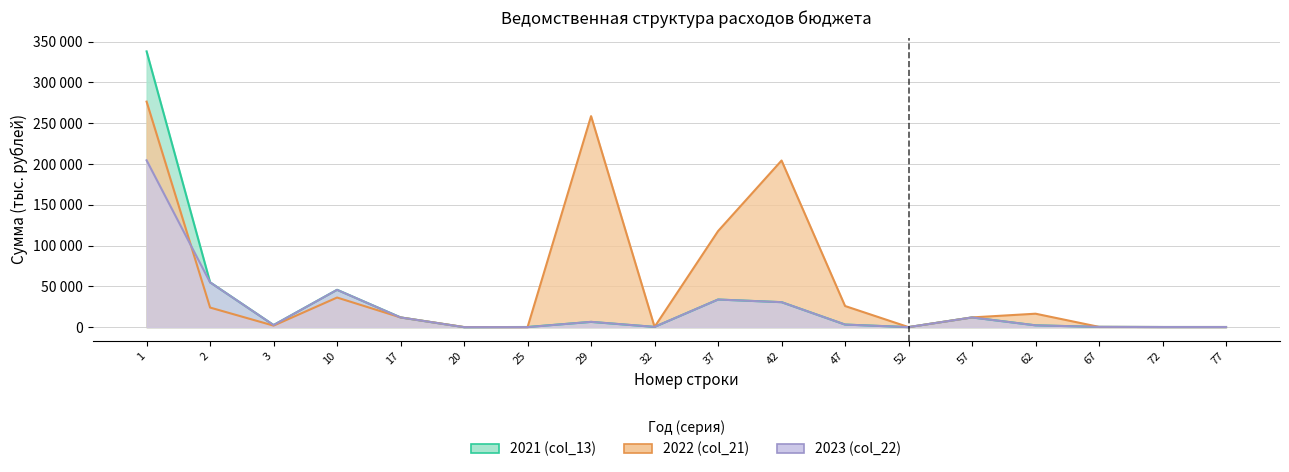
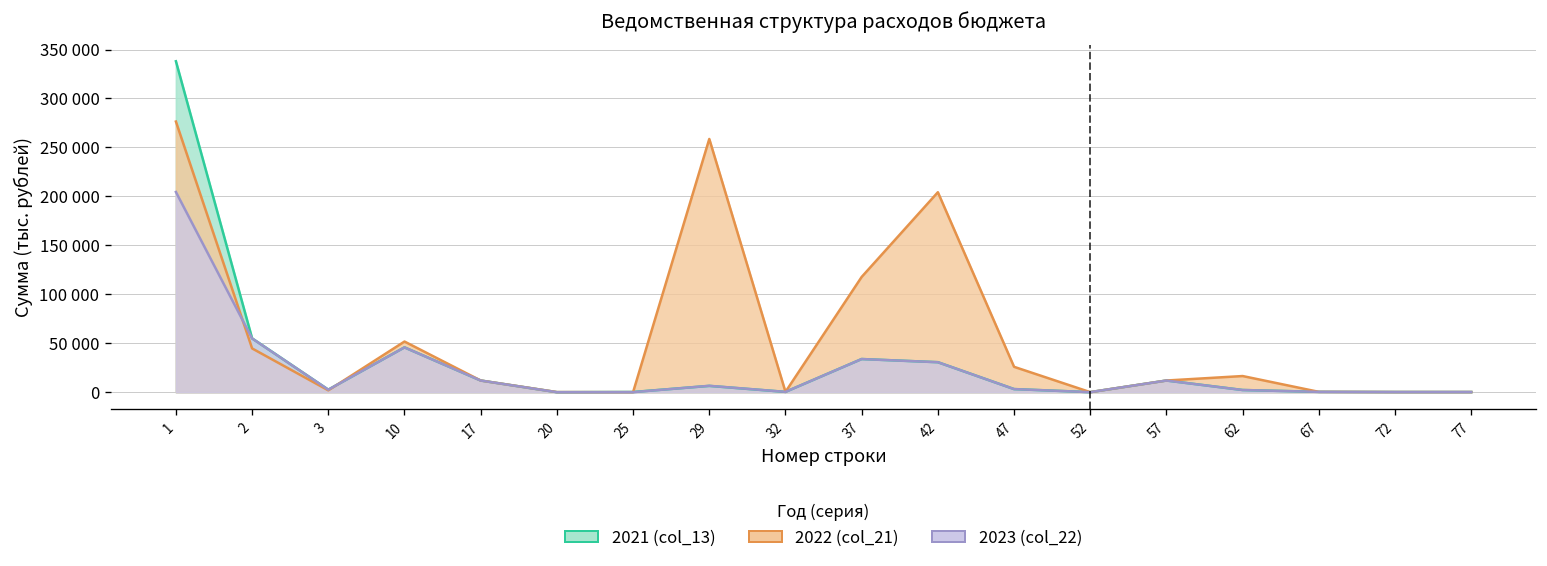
2022 (col_21), 2: 20000 -> 40000
2022 (col_21), 10: 40000 -> 50000
